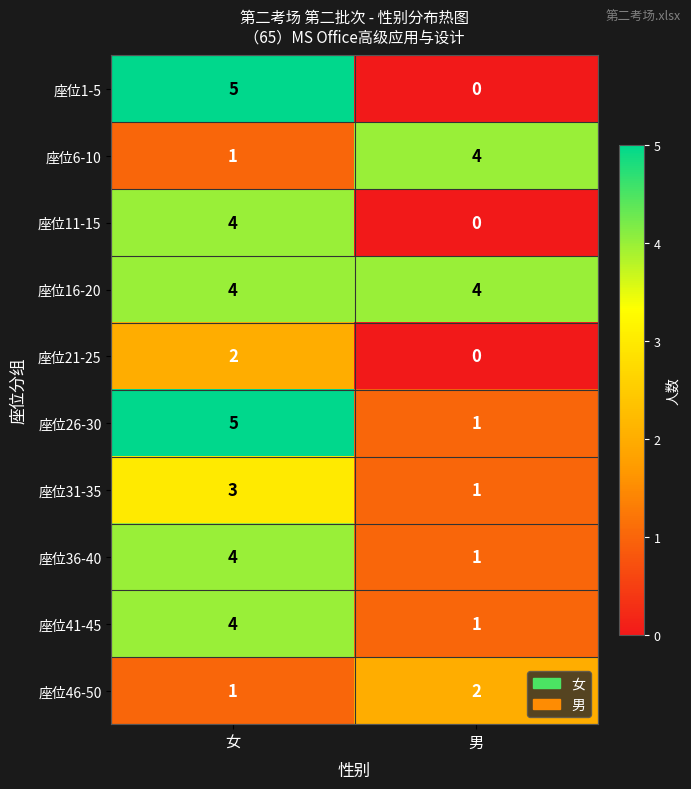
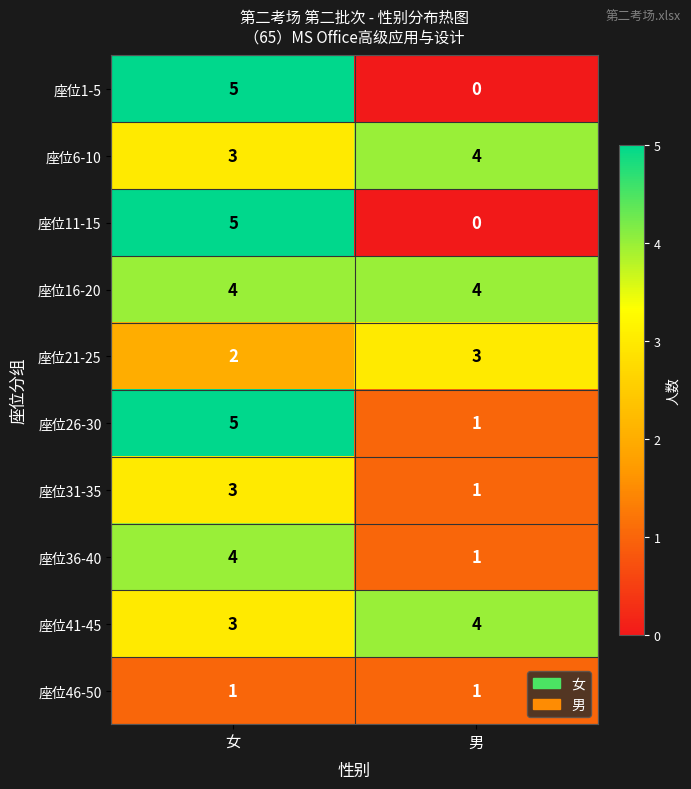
座位6-10, 女: 1 -> 3
座位11-15, 女: 4 -> 5
座位21-25, 男: 0 -> 3
座位41-45, 女: 4 -> 3
座位41-45, 男: 1 -> 4
座位46-50, 男: 2 -> 1
